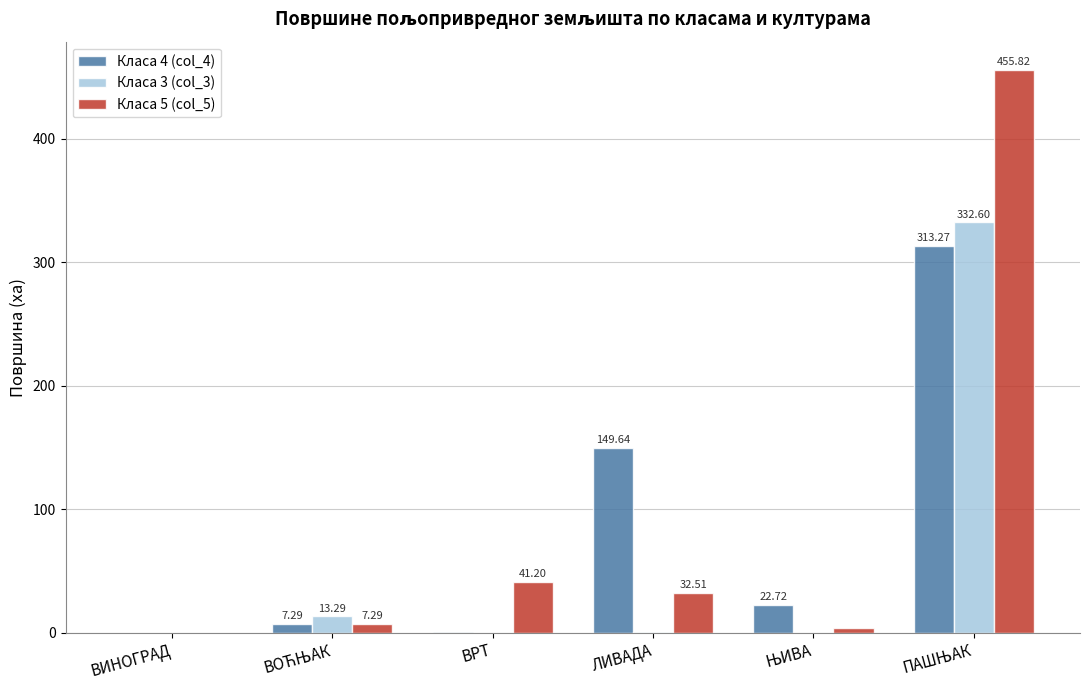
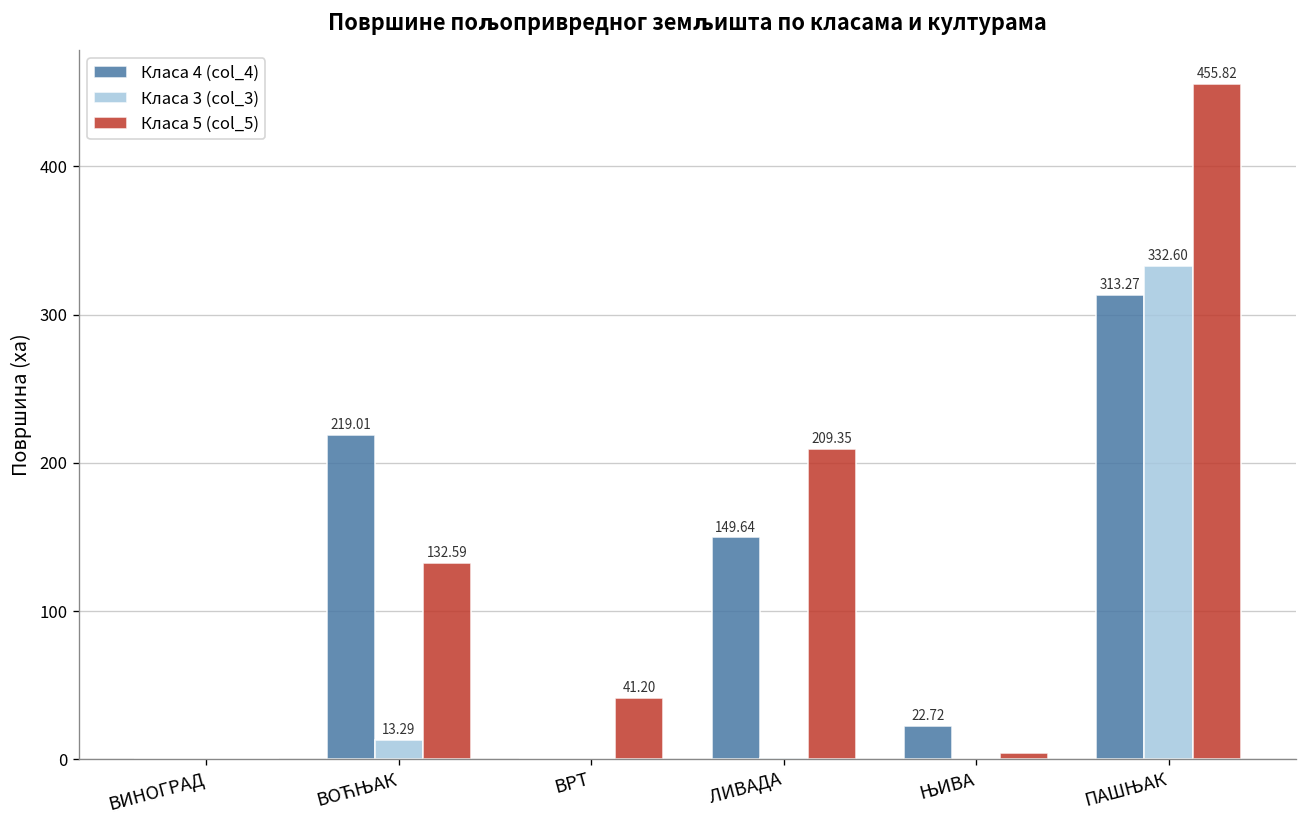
Класа 4 (col_4), ВОЋЊАК: 7.29 -> 219.01
Класа 5 (col_5), ВОЋЊАК: 7.29 -> 132.59
Класа 5 (col_5), ЛИВАДА: 32.51 -> 209.35
